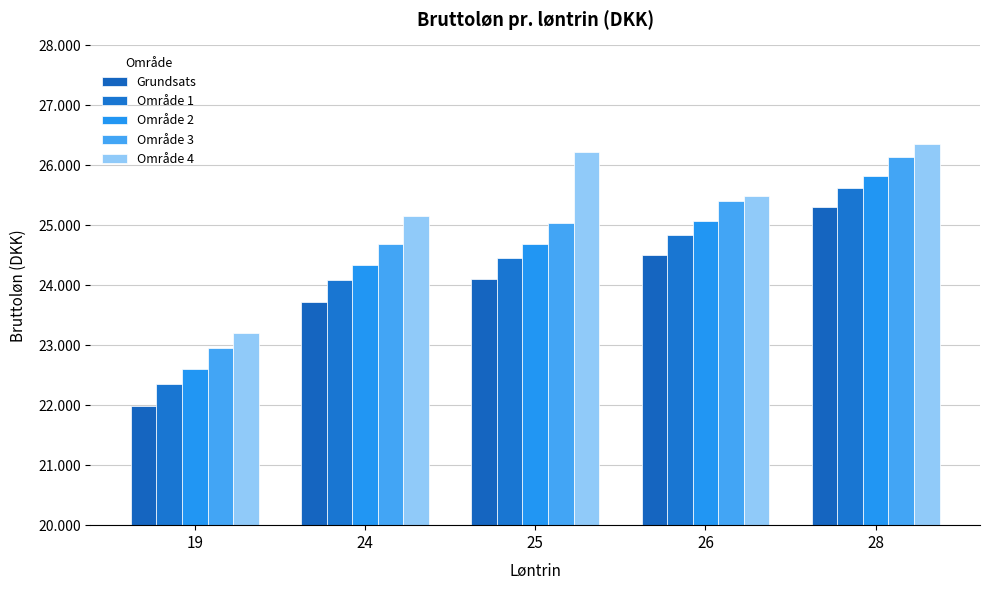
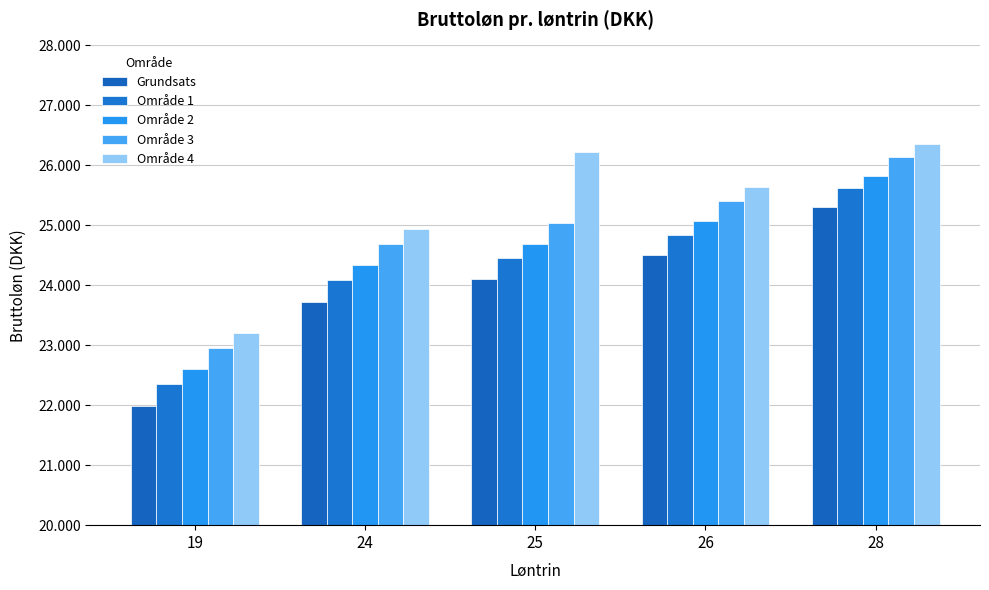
Område 4, 24: 25.2 -> 24.9
Område 4, 26: 25.5 -> 25.6
